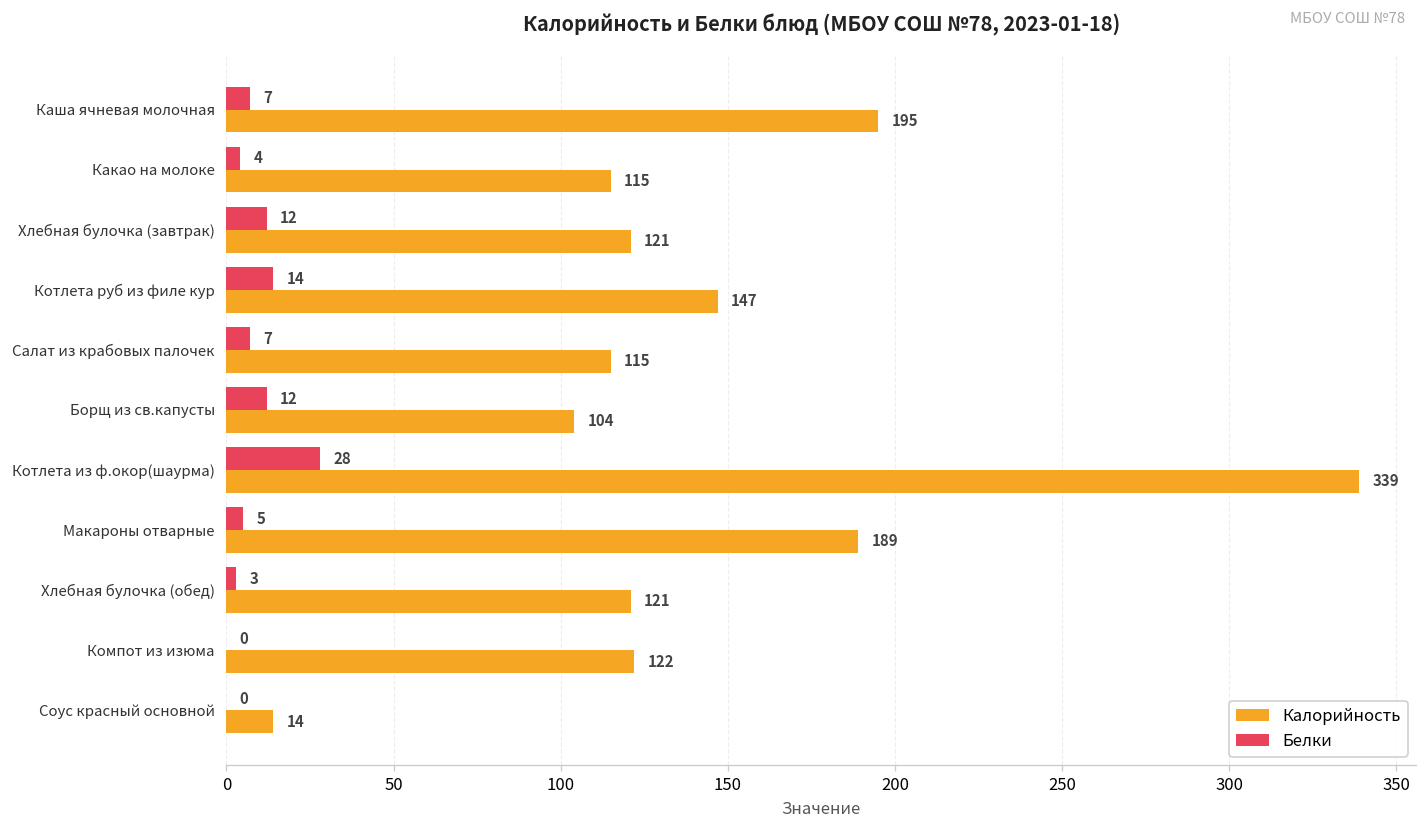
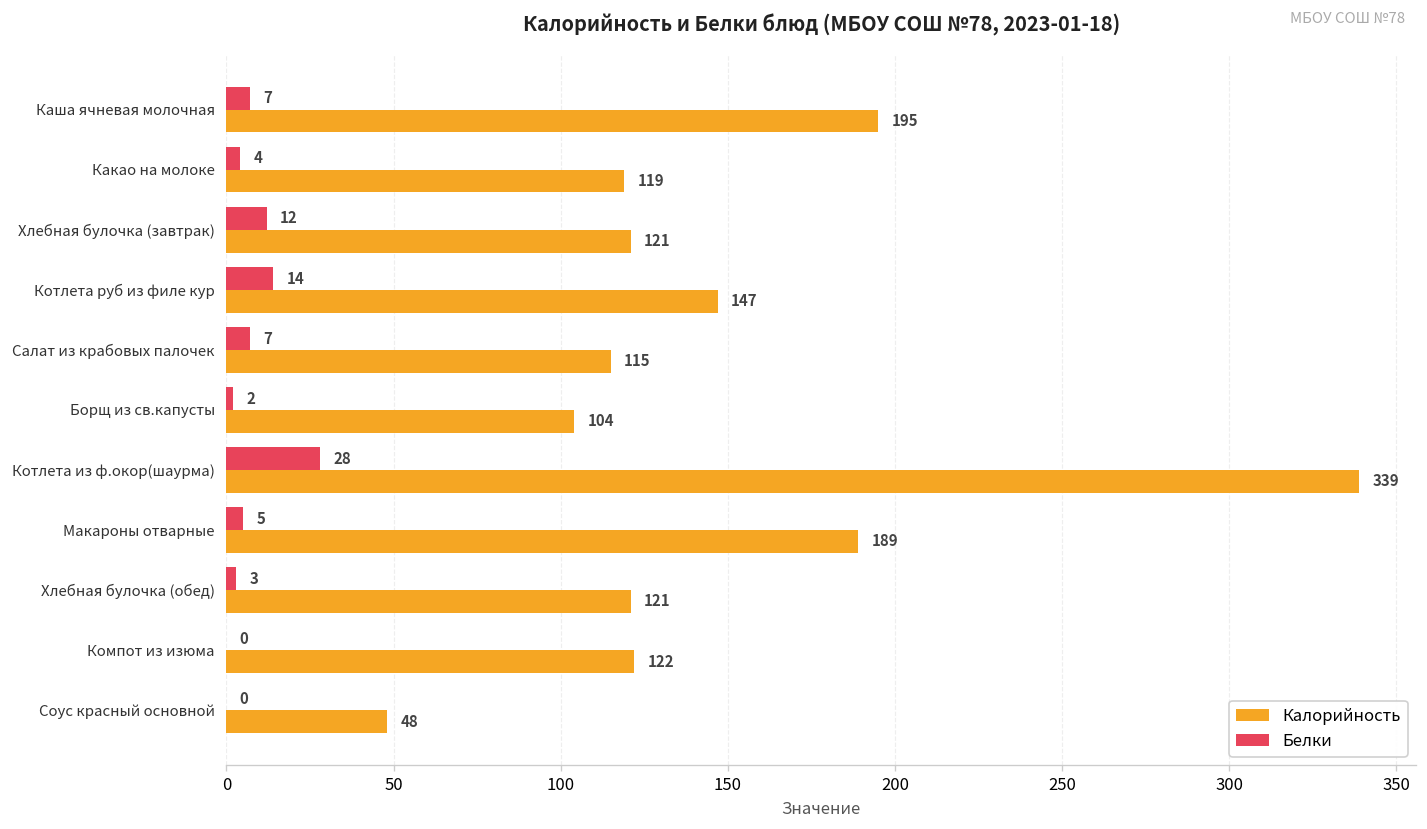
Калорийность, Какао на молоке: 115 -> 119
Белки, Борщ из св.капусты: 12 -> 2
Калорийность, Соус красный основной: 14 -> 48
